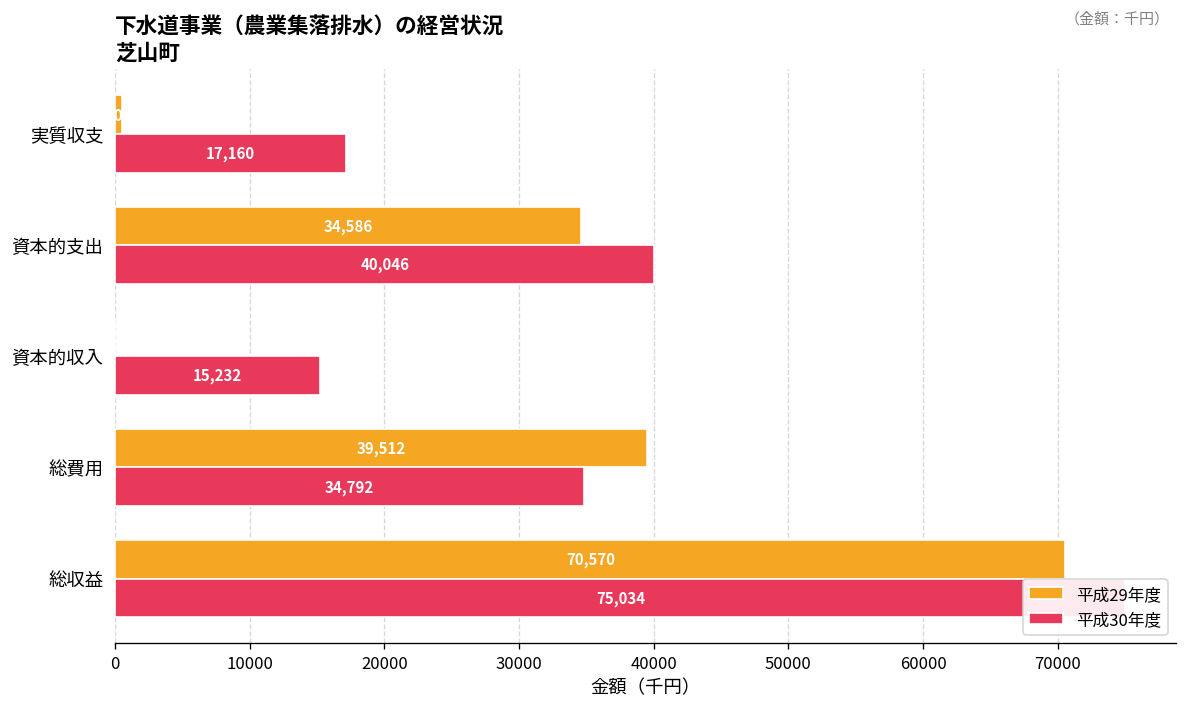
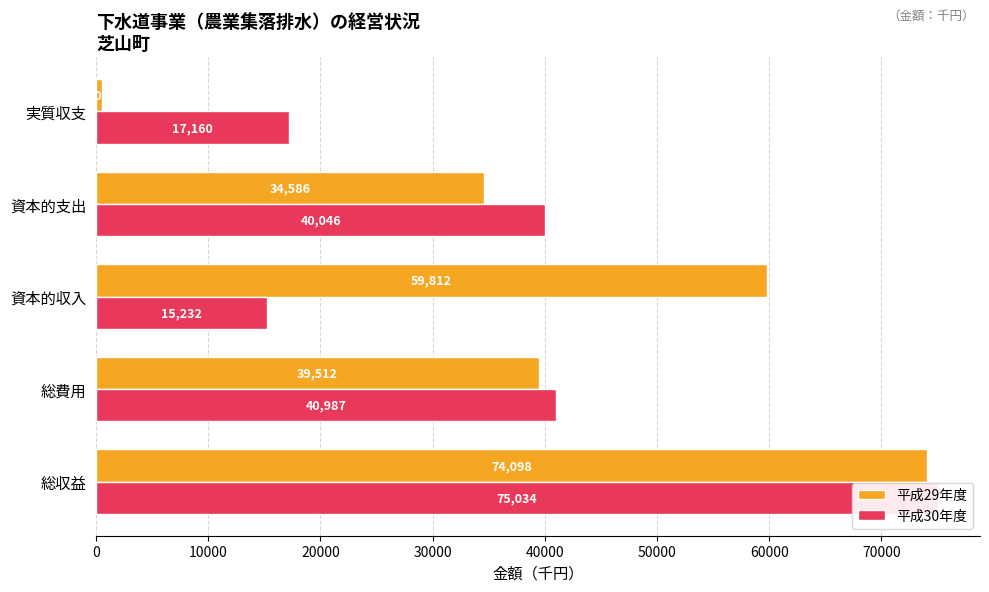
平成29年度, 資本的収入: 0 -> 59800
平成30年度, 総費用: 34,792 -> 40,987
平成29年度, 総収益: 70,570 -> 74,098
